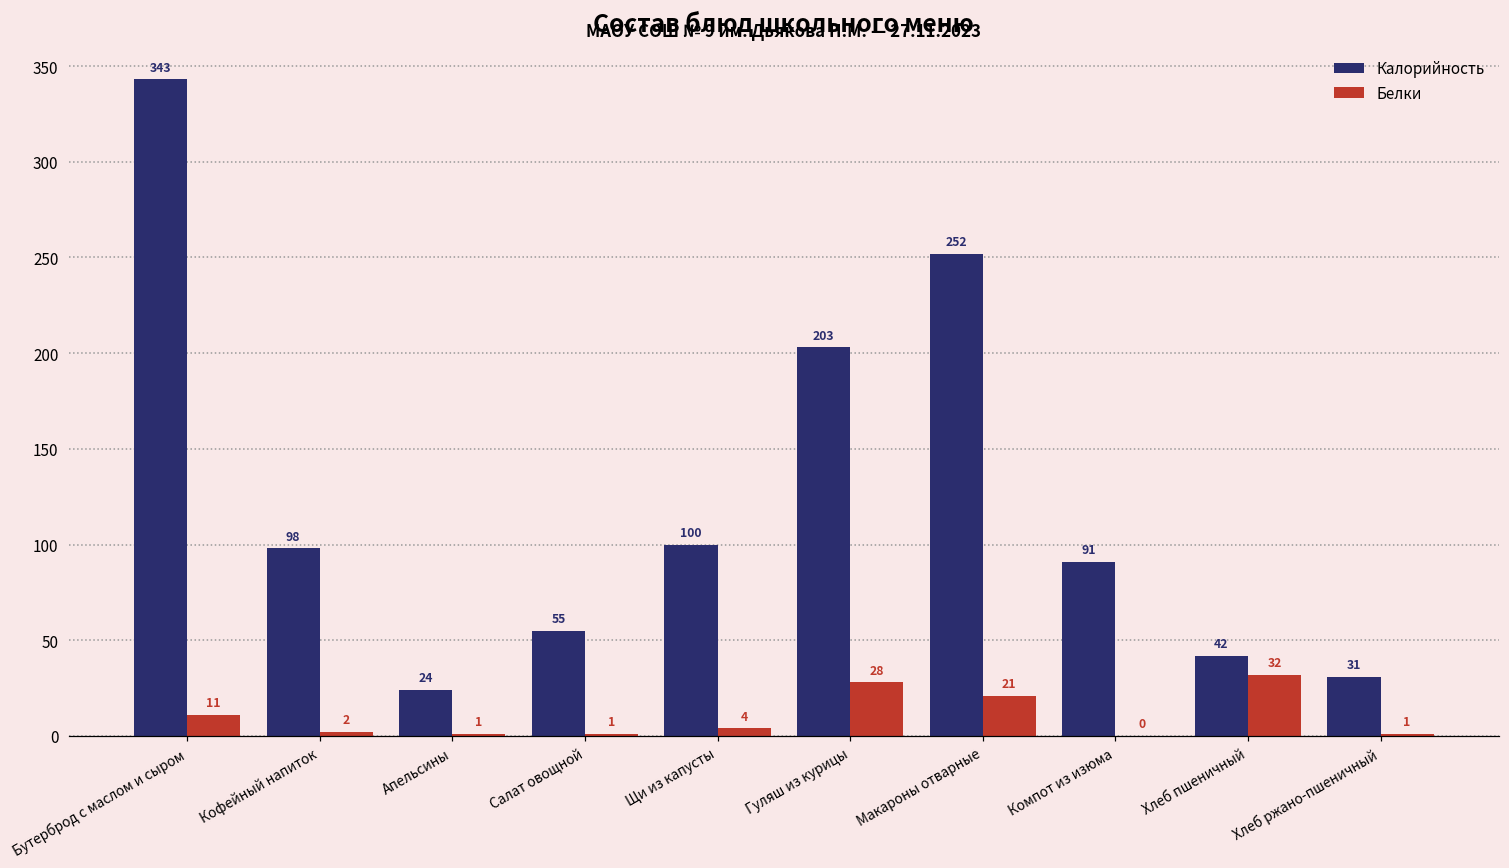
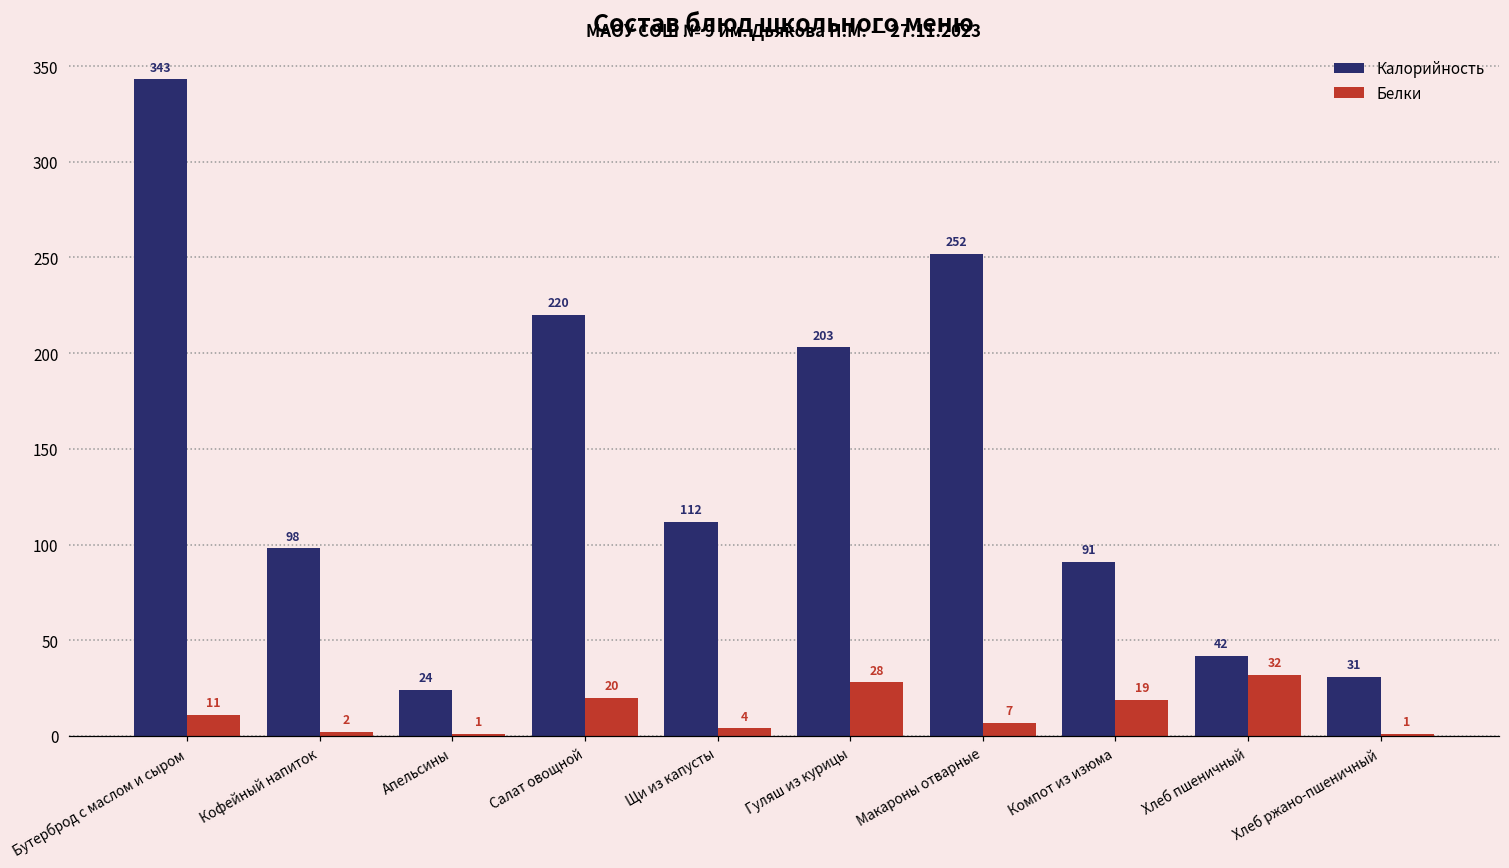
Калорийность, Салат овощной: 55 -> 220
Белки, Салат овощной: 1 -> 20
Калорийность, Щи из капусты: 100 -> 112
Белки, Макароны отварные: 21 -> 7
Белки, Компот из изюма: 0 -> 19
